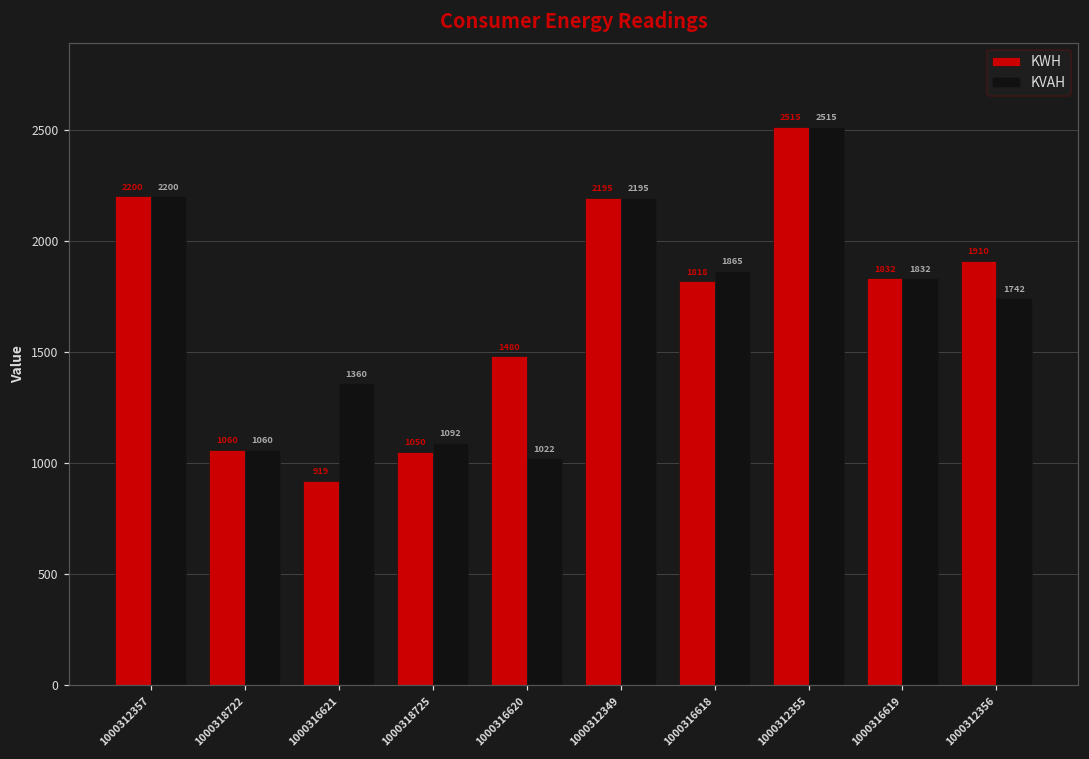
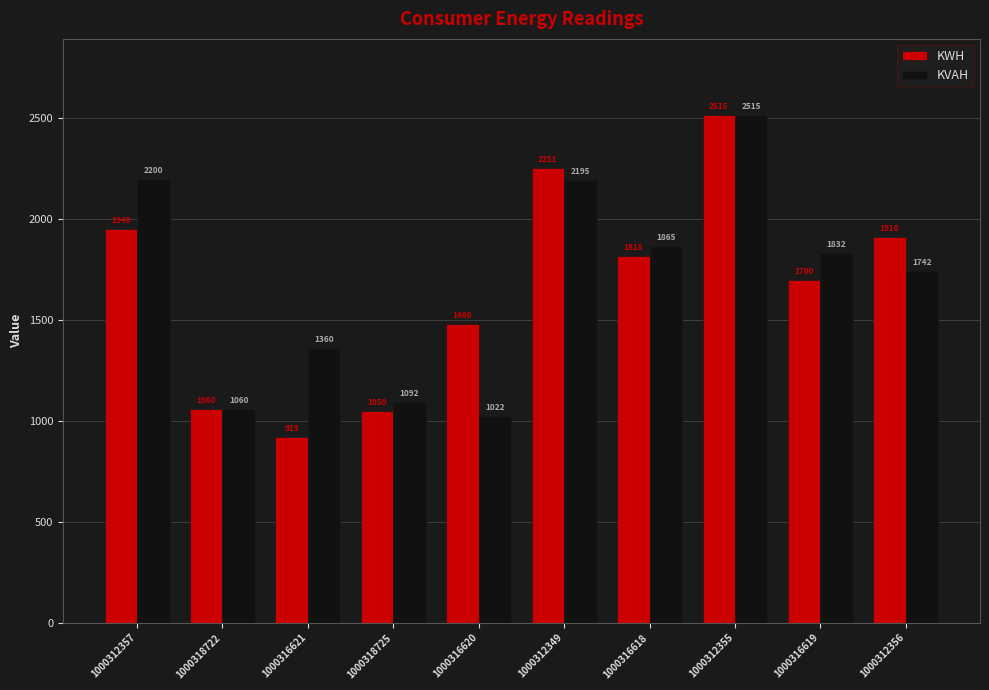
KWH, 1000312357: 2200 -> 1948
KWH, 1000312349: 2195 -> 2251
KWH, 1000316619: 1832 -> 1700
